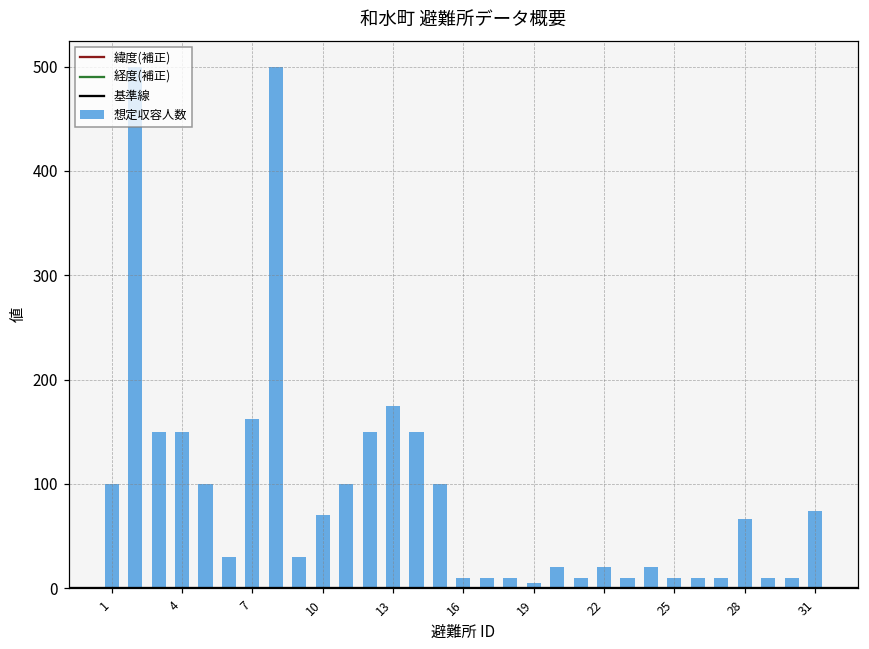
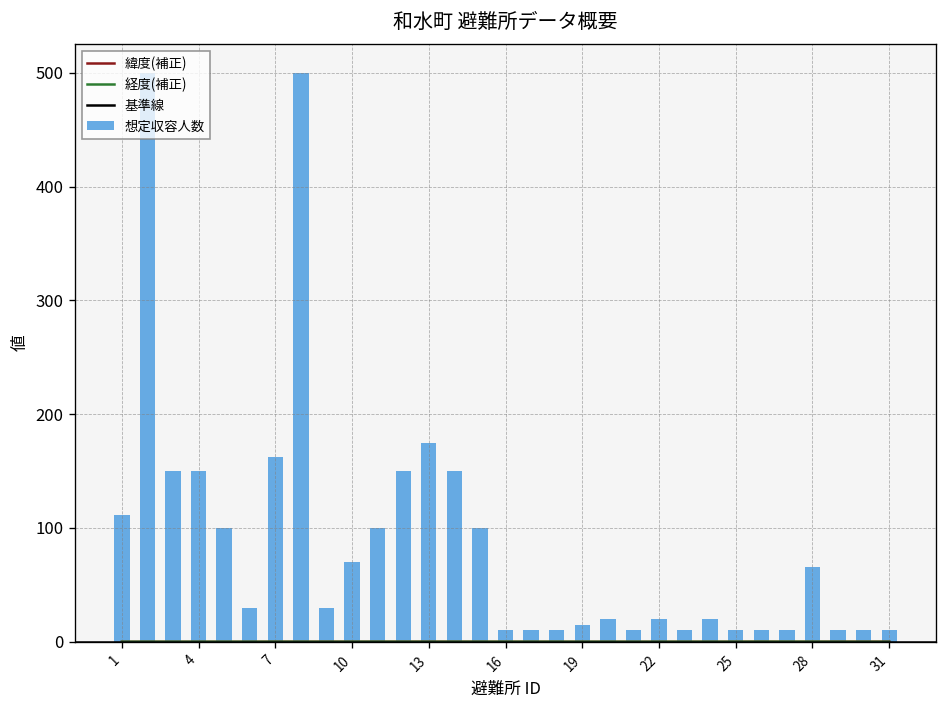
想定収容人数, 1: 100 -> 110
想定収容人数, 19: 10 -> 20
想定収容人数, 31: 70 -> 10
